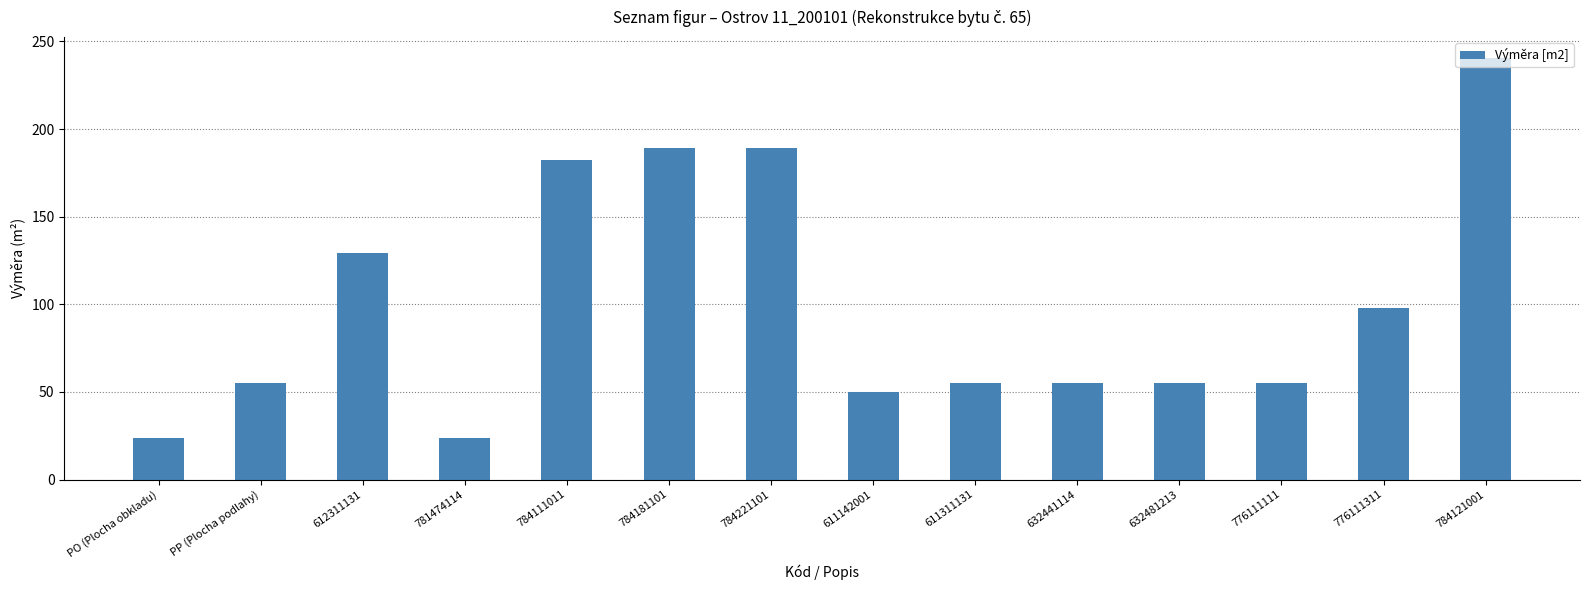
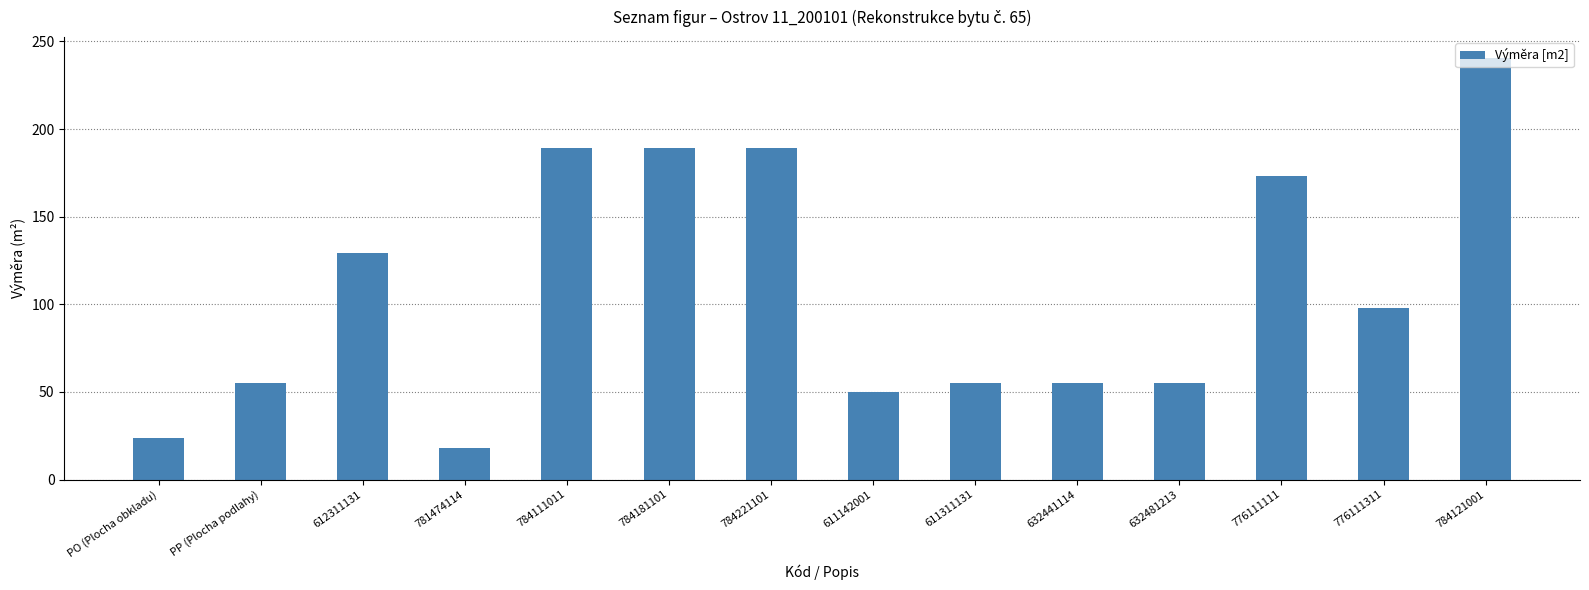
781474114: 24 -> 18
784111011: 182 -> 189
776111111: 55 -> 173
